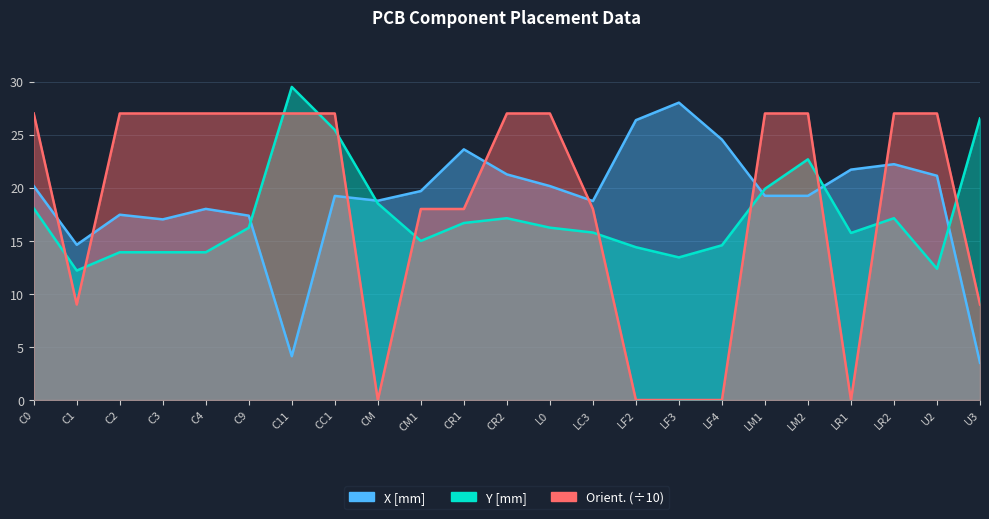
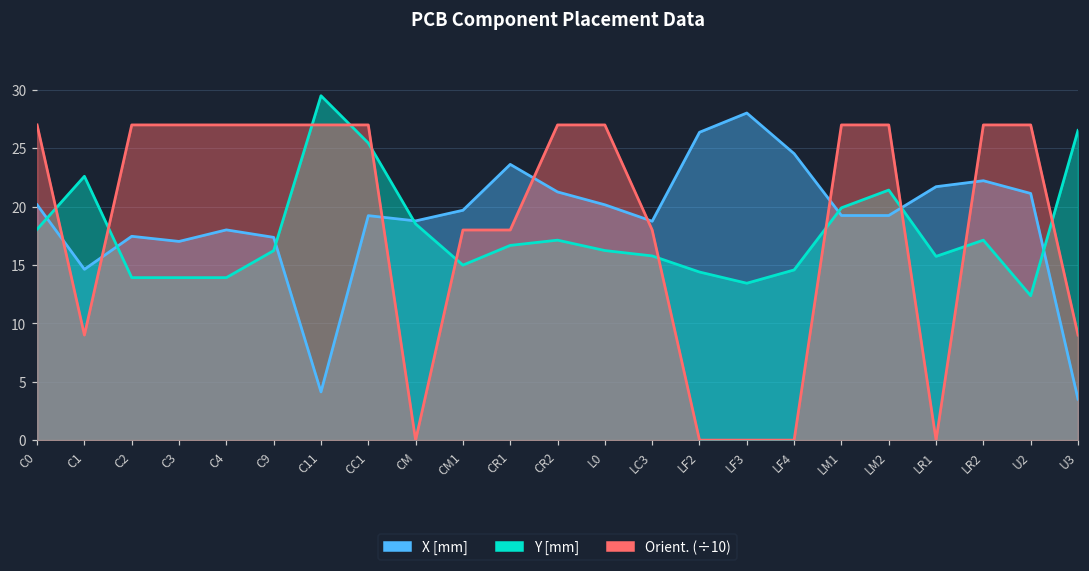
Y [mm], C1: 12.2 -> 22.6
Y [mm], LM2: 22.7 -> 21.4
